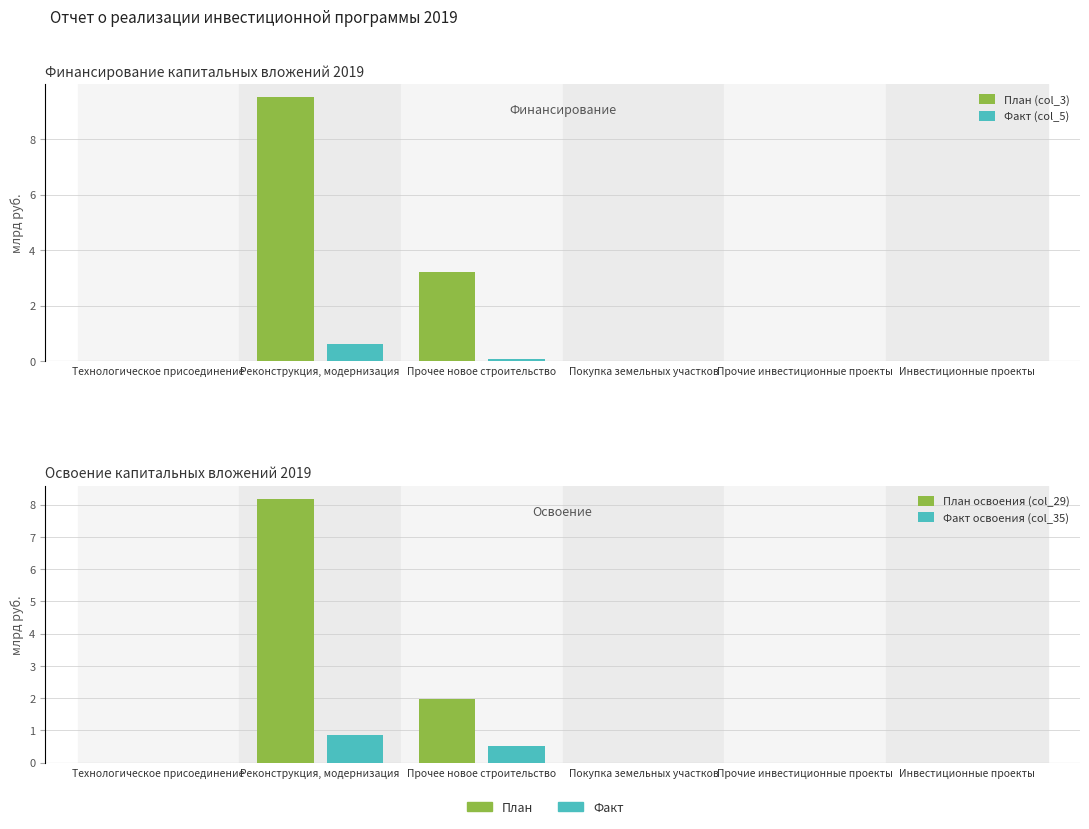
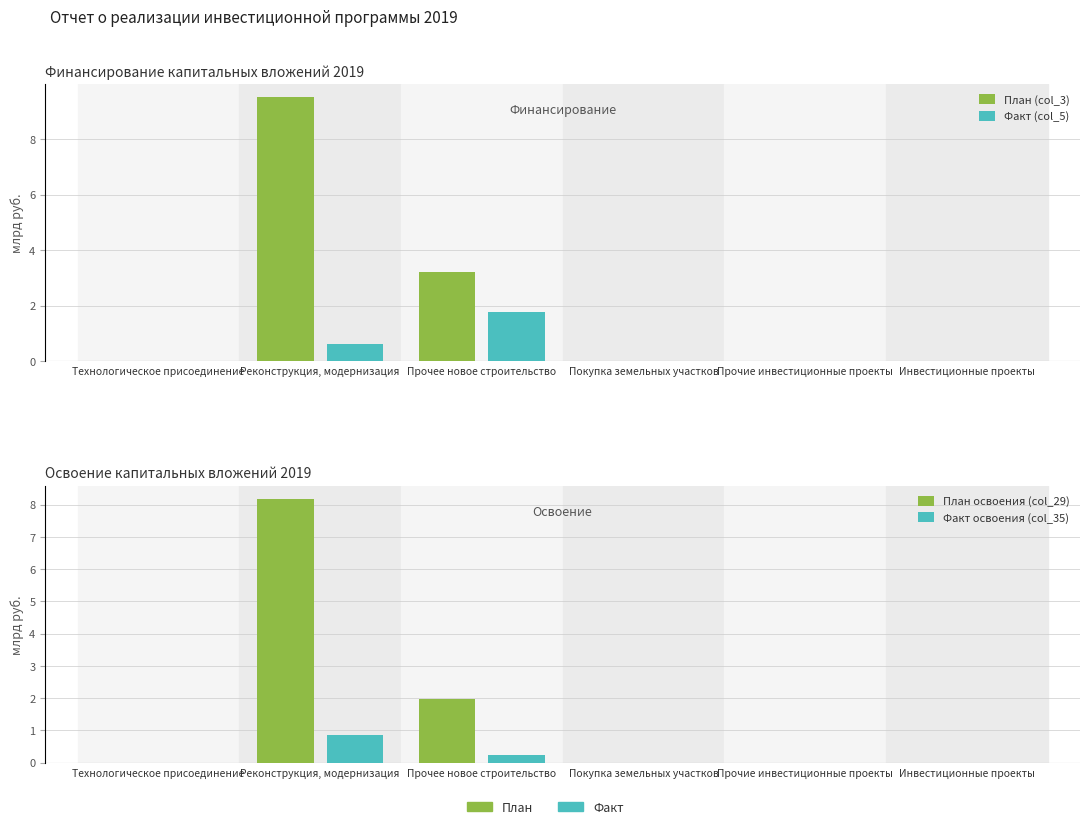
Финансирование капитальных вложений 2019, Факт (col_5), Прочее новое строительство: 0.1 -> 1.8
Освоение капитальных вложений 2019, Факт освоения (col_35), Прочее новое строительство: 0.5 -> 0.3
